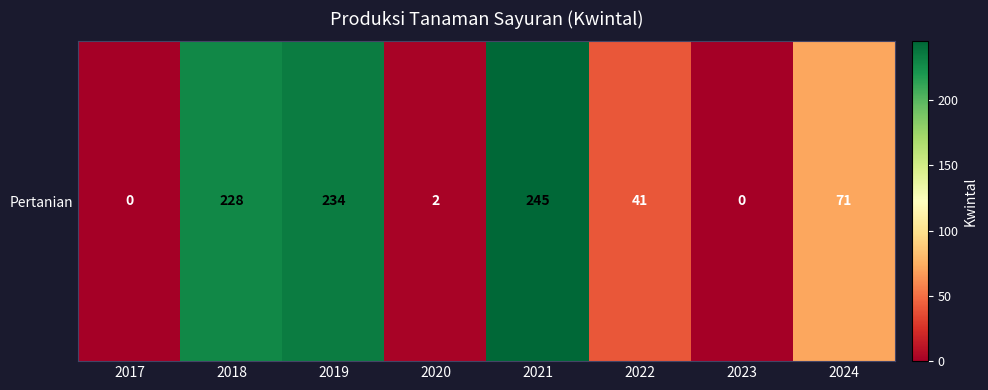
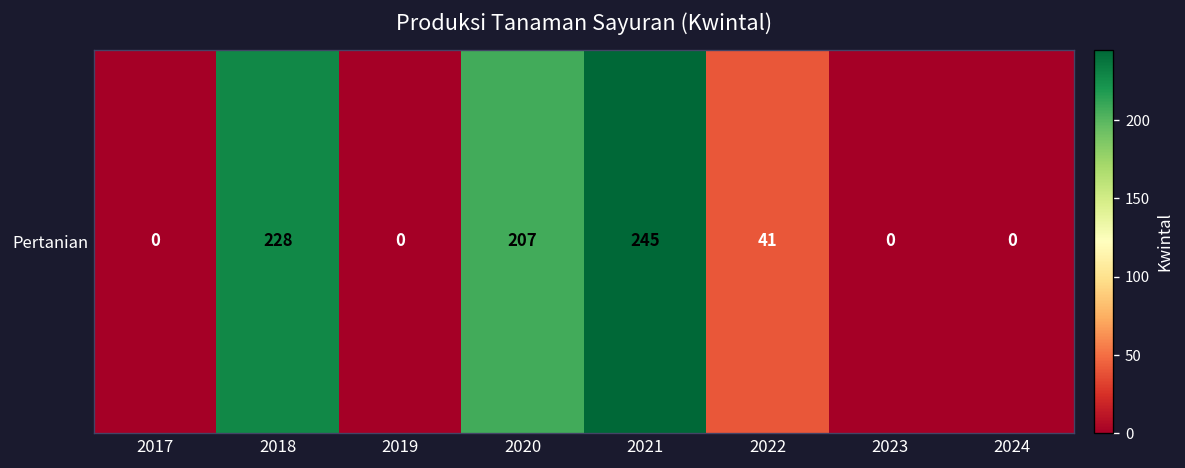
Pertanian, 2019: 234 -> 0
Pertanian, 2020: 2 -> 207
Pertanian, 2024: 71 -> 0
